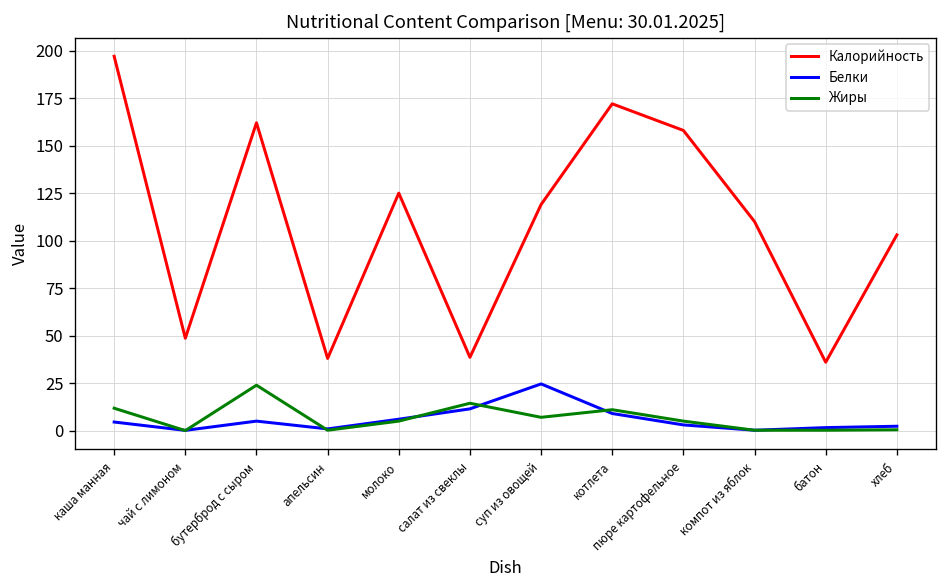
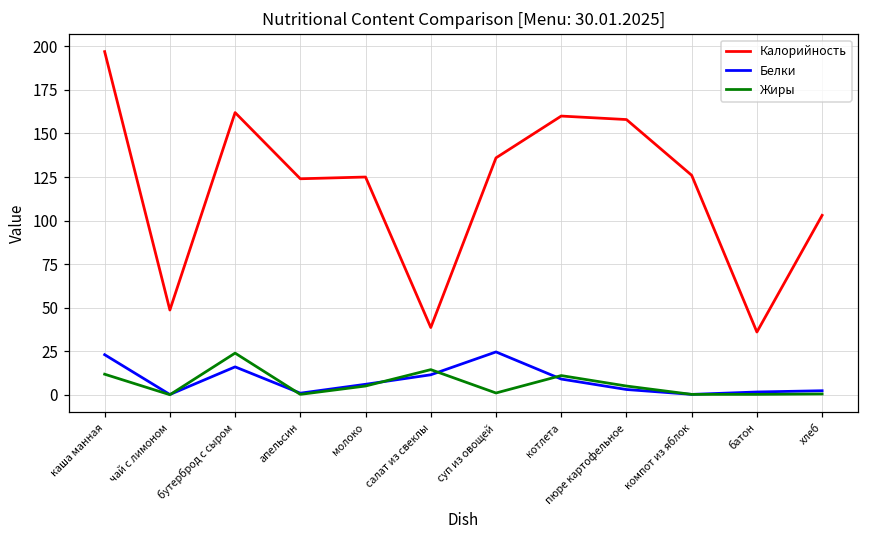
Белки, каша манная: 5 -> 23
Белки, бутерброд с сыром: 5 -> 16
Калорийность, апельсин: 38 -> 124
Калорийность, суп из овощей: 119 -> 136
Жиры, суп из овощей: 7 -> 1
Калорийность, котлета: 172 -> 160
Калорийность, компот из яблок: 110 -> 126
